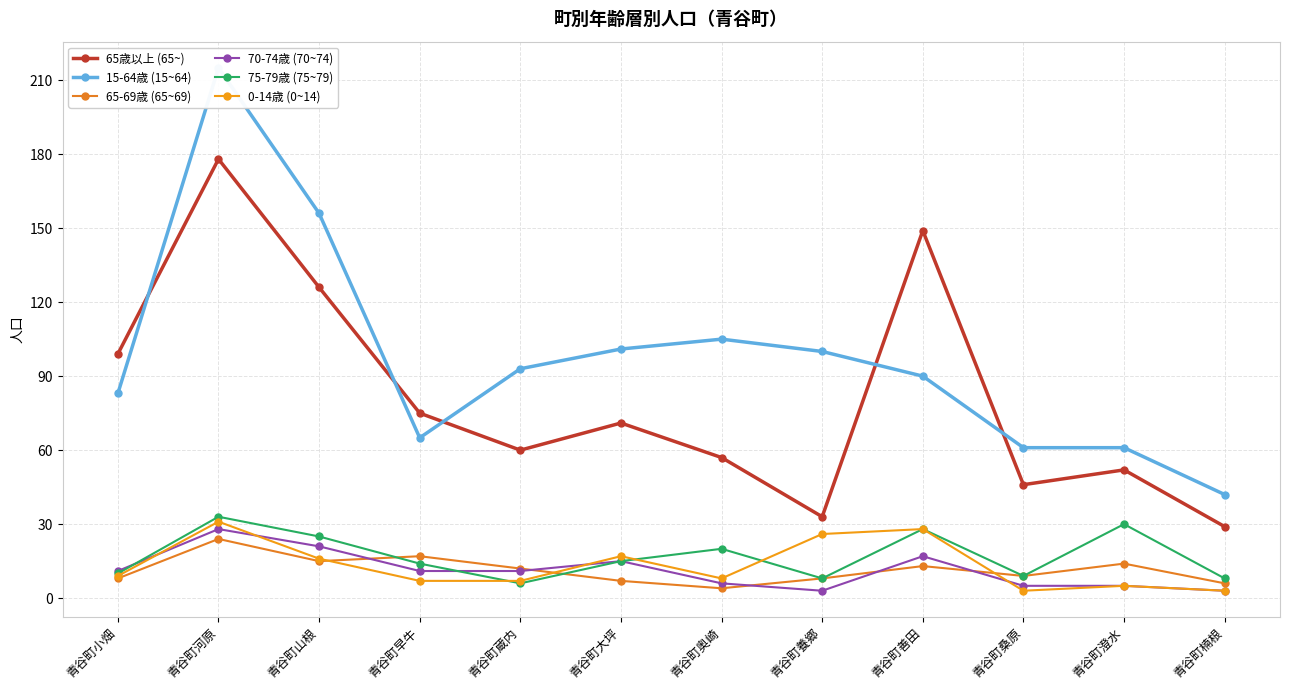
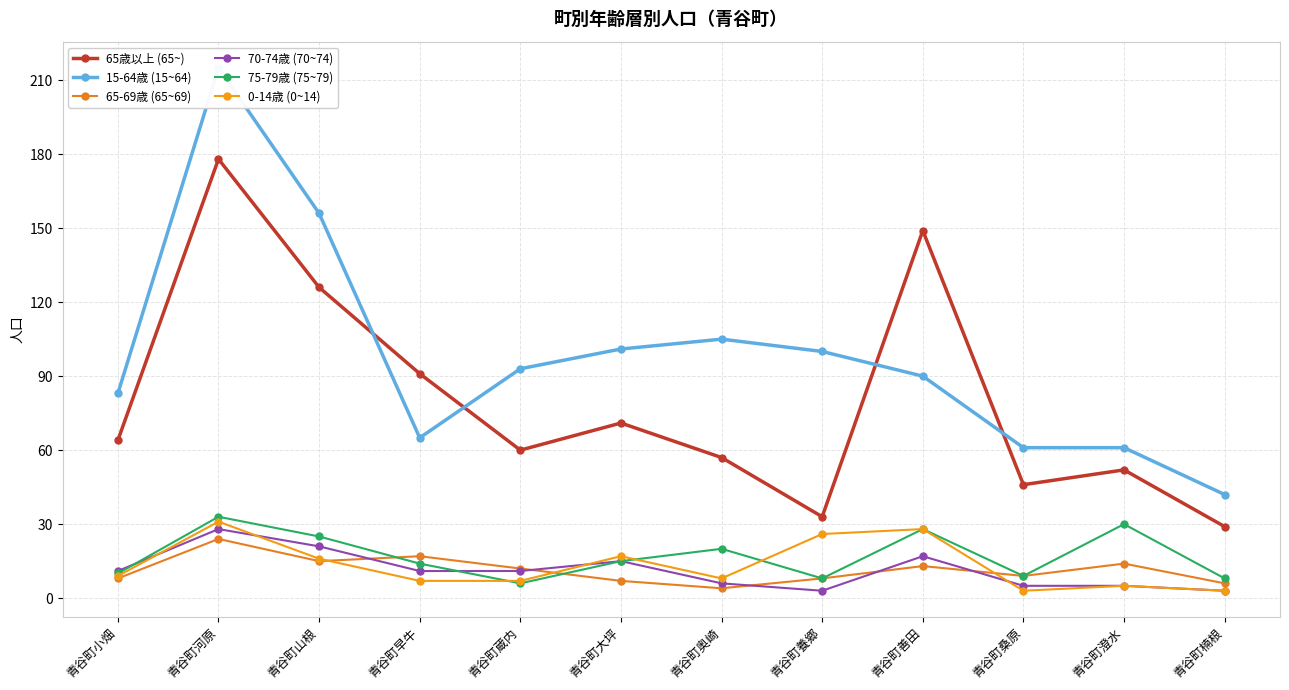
65歳以上 (65~), 青谷町小畑: 99 -> 64
65歳以上 (65~), 青谷町早牛: 75 -> 91
